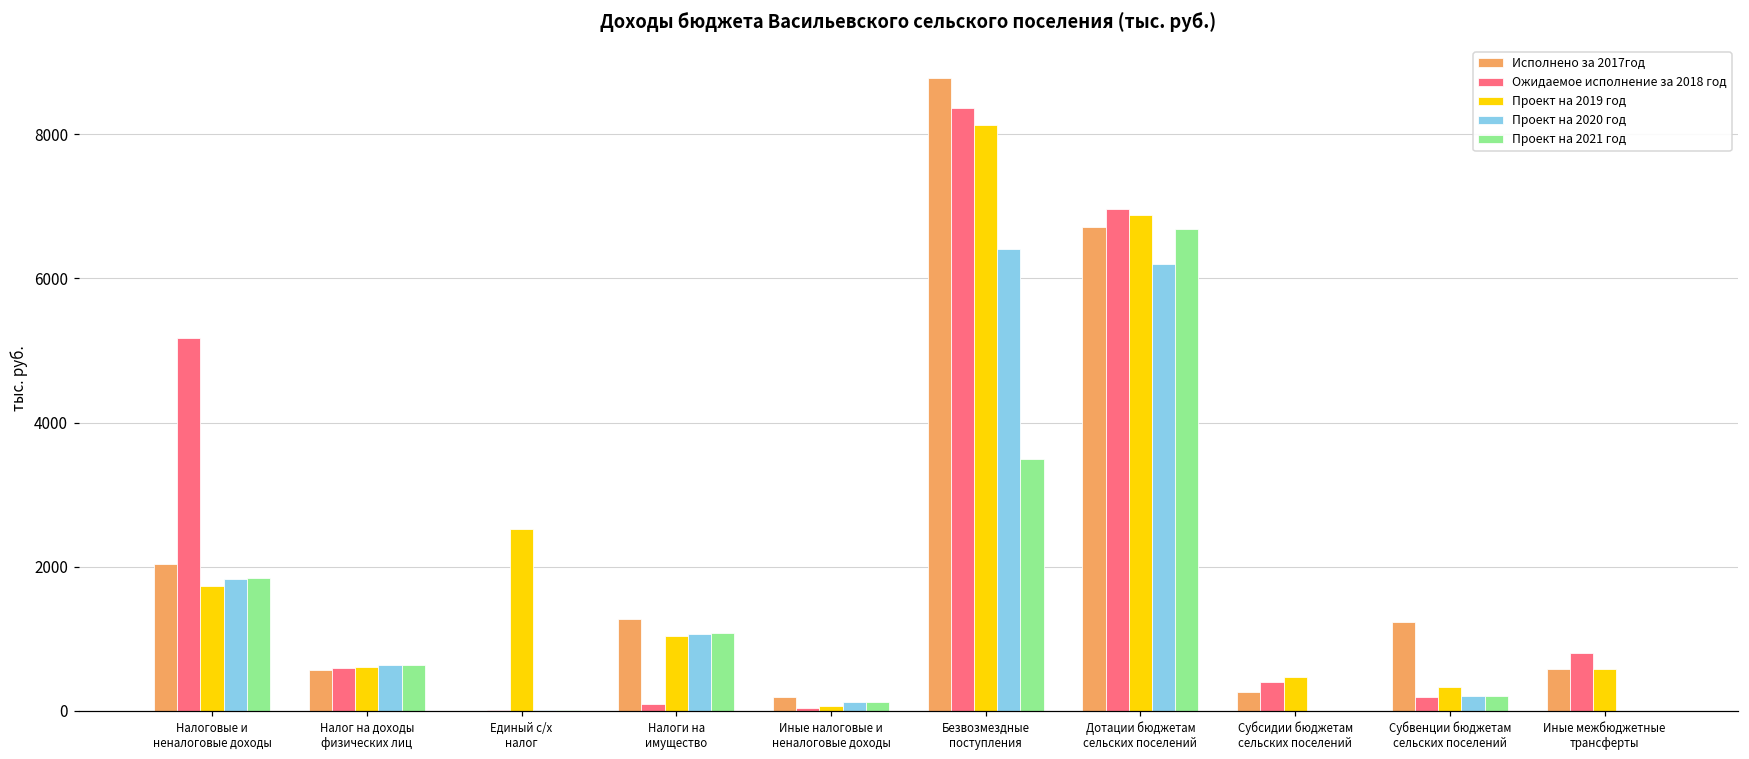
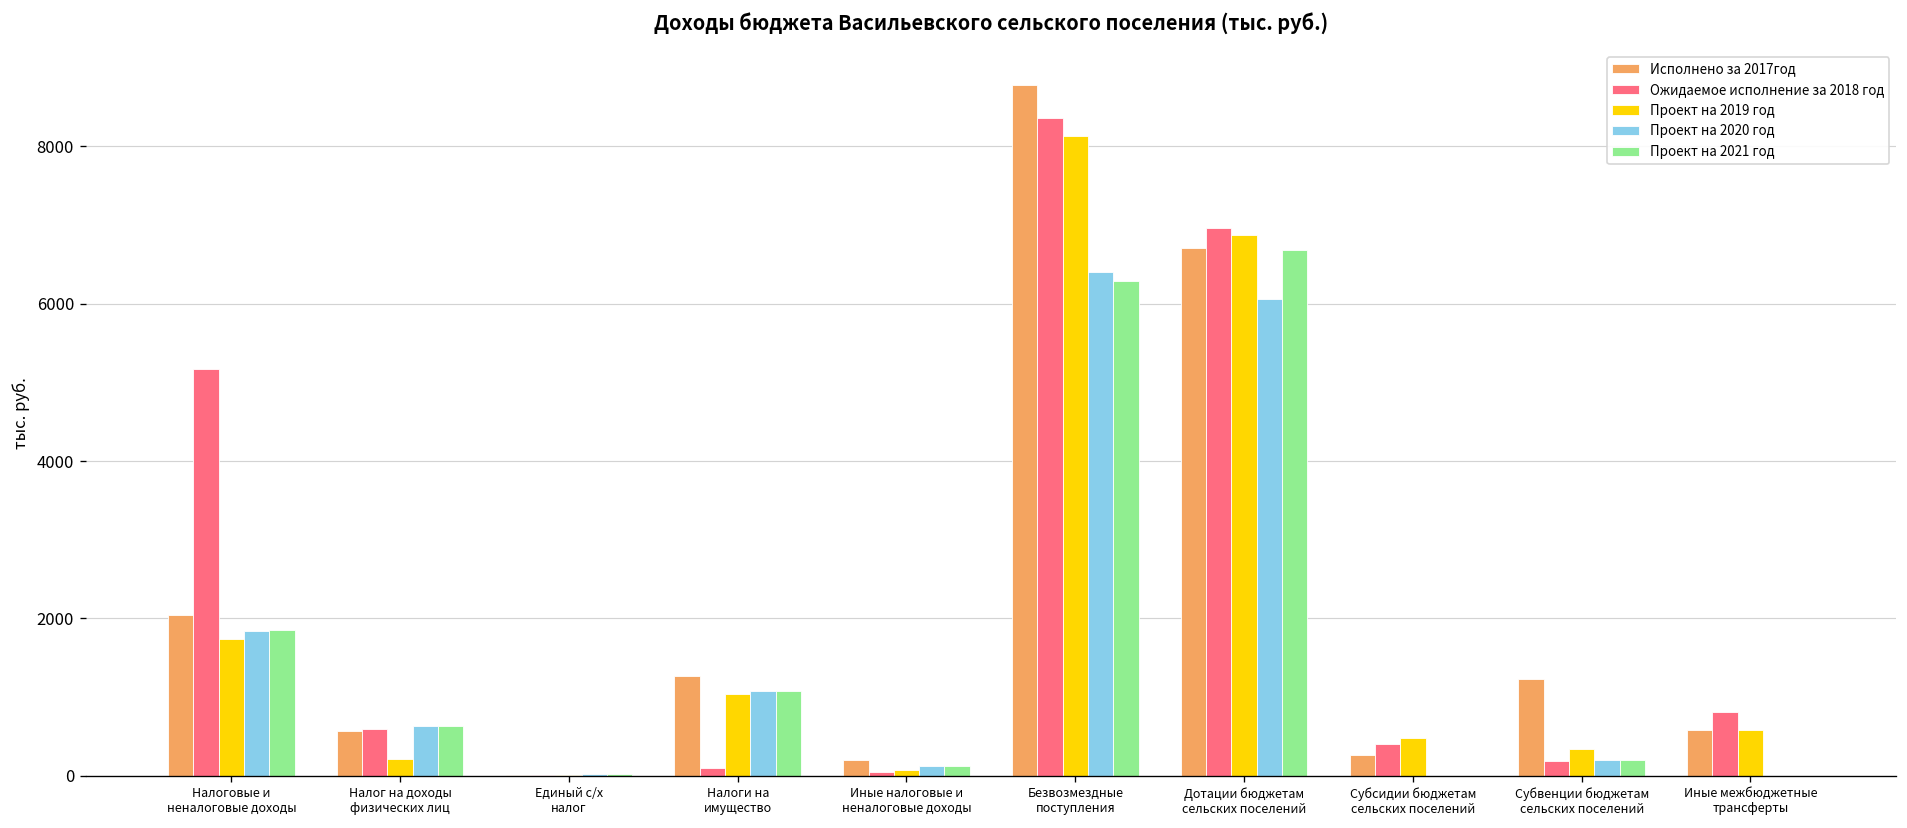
Проект на 2019 год, Налог на доходы физических лиц: 600 -> 200
Проект на 2019 год, Единый с/х налог: 2500 -> 0
Проект на 2021 год, Безвозмездные поступления: 3500 -> 6300
Проект на 2020 год, Дотации бюджетам сельских поселений: 6200 -> 6100
